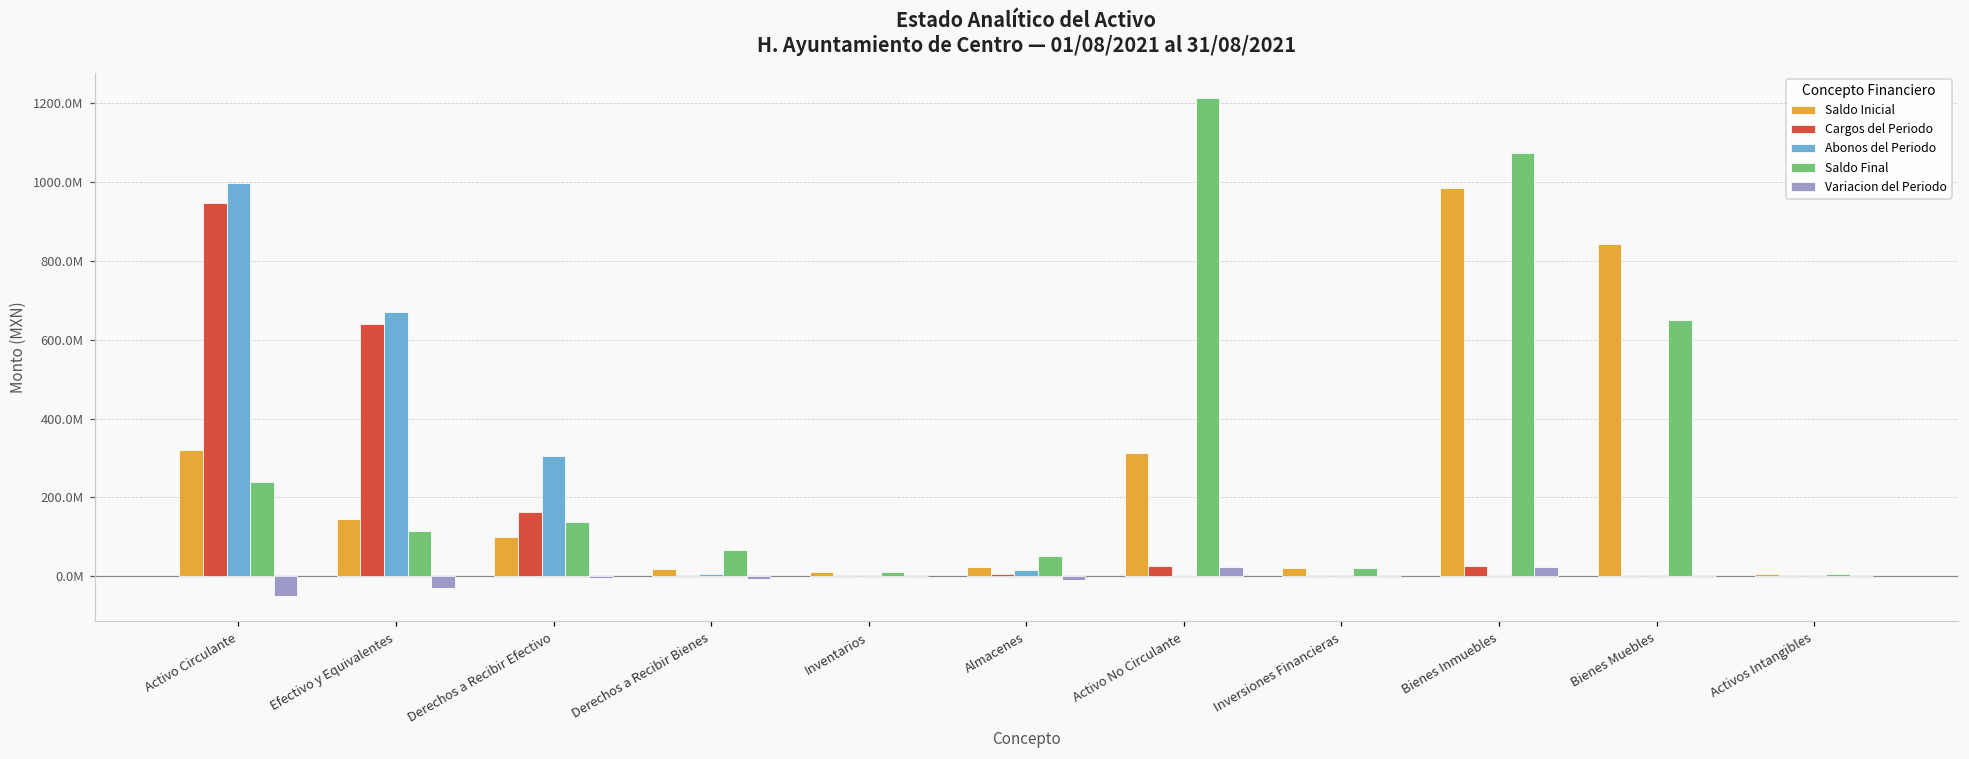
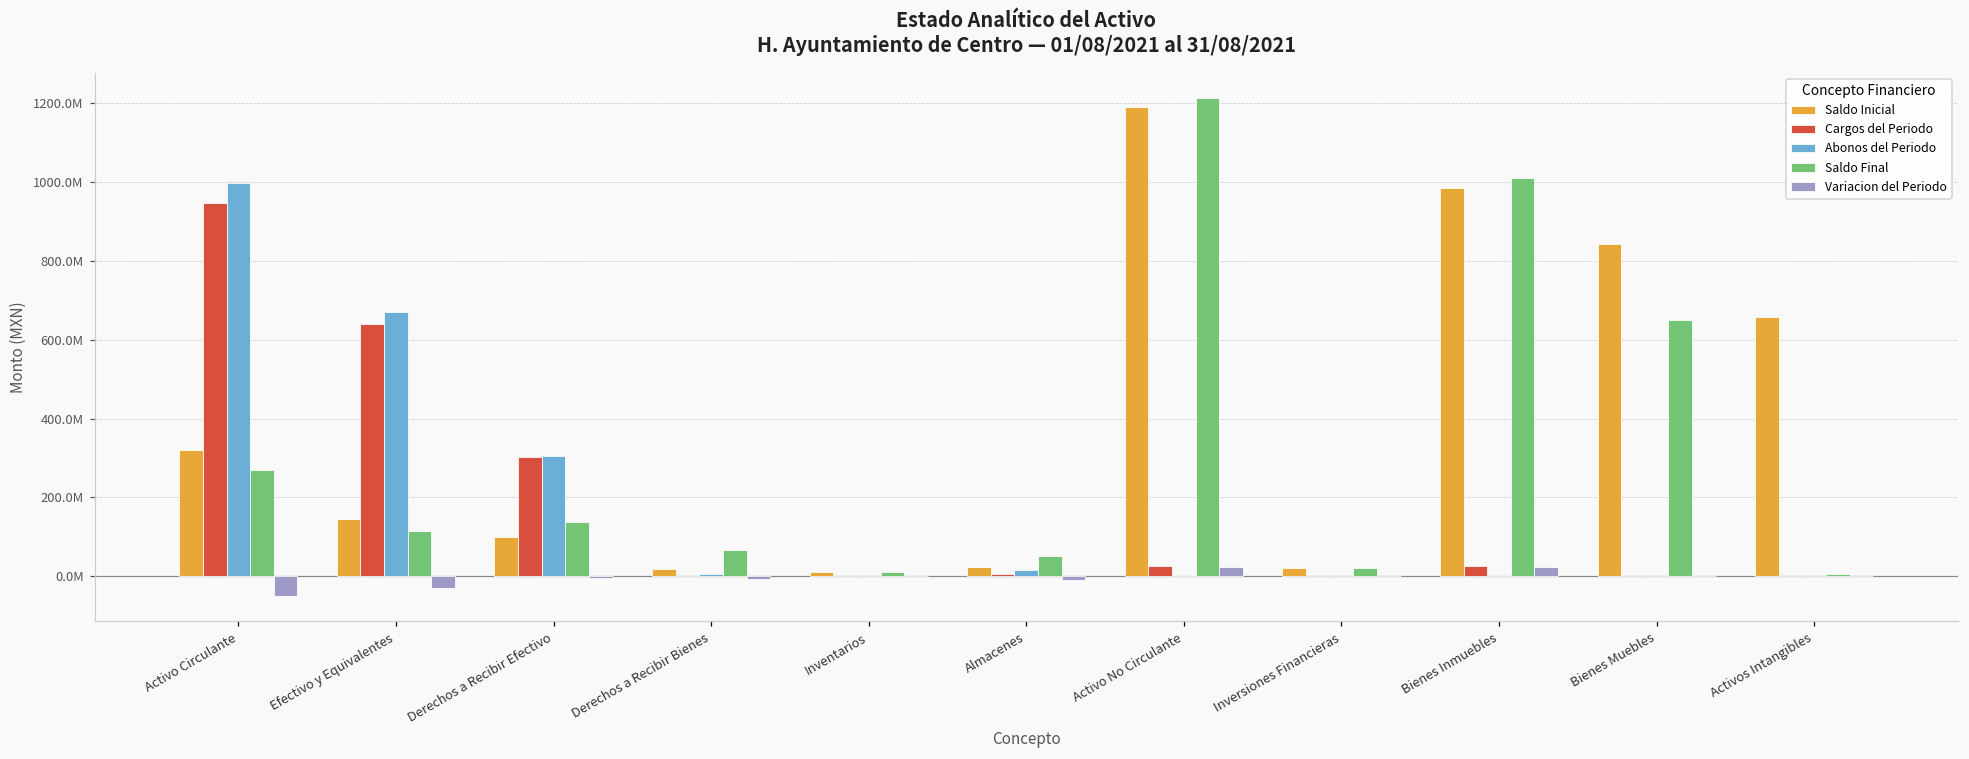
Saldo Final, Activo Circulante: 240000000 -> 270000000
Cargos del Periodo, Derechos a Recibir Efectivo: 160000000 -> 300000000
Saldo Inicial, Activo No Circulante: 310000000 -> 1190000000
Saldo Final, Bienes Inmuebles: 1070000000 -> 1010000000
Saldo Inicial, Activos Intangibles: 10000000 -> 660000000
